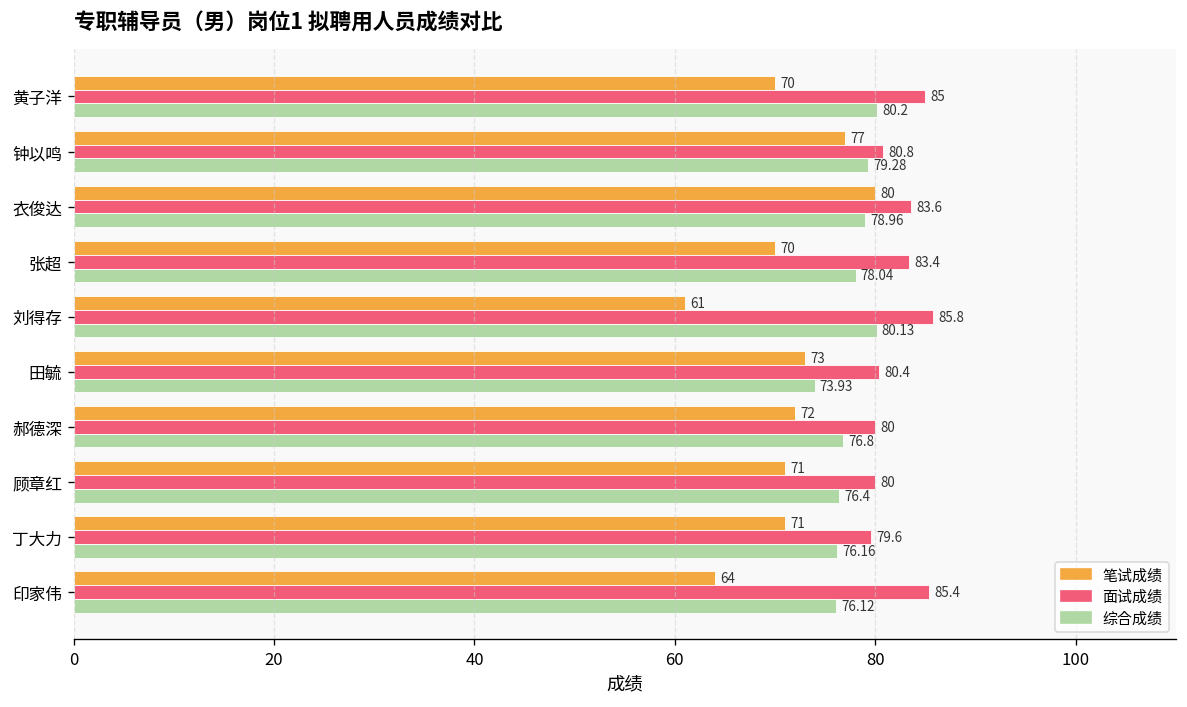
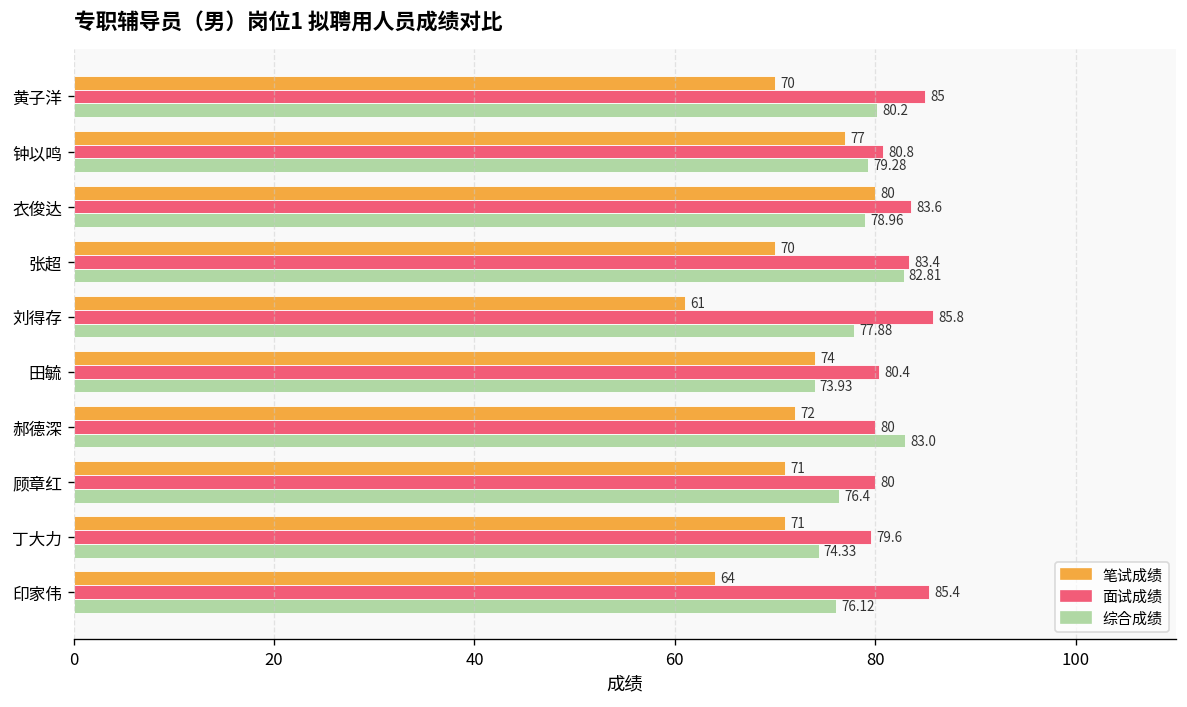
综合成绩, 张超: 78.04 -> 82.81
综合成绩, 刘得存: 80.13 -> 77.88
笔试成绩, 田毓: 73 -> 74
综合成绩, 郝德深: 76.8 -> 83.0
综合成绩, 丁大力: 76.16 -> 74.33
